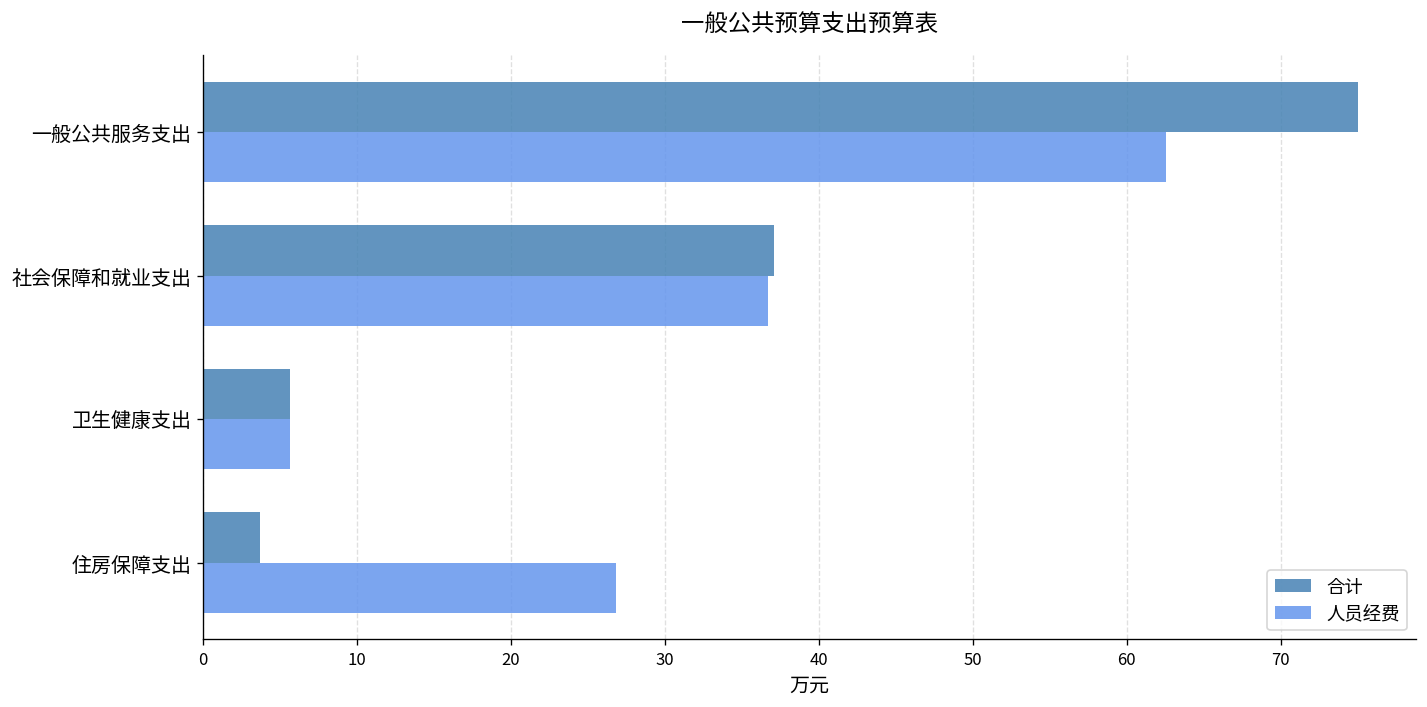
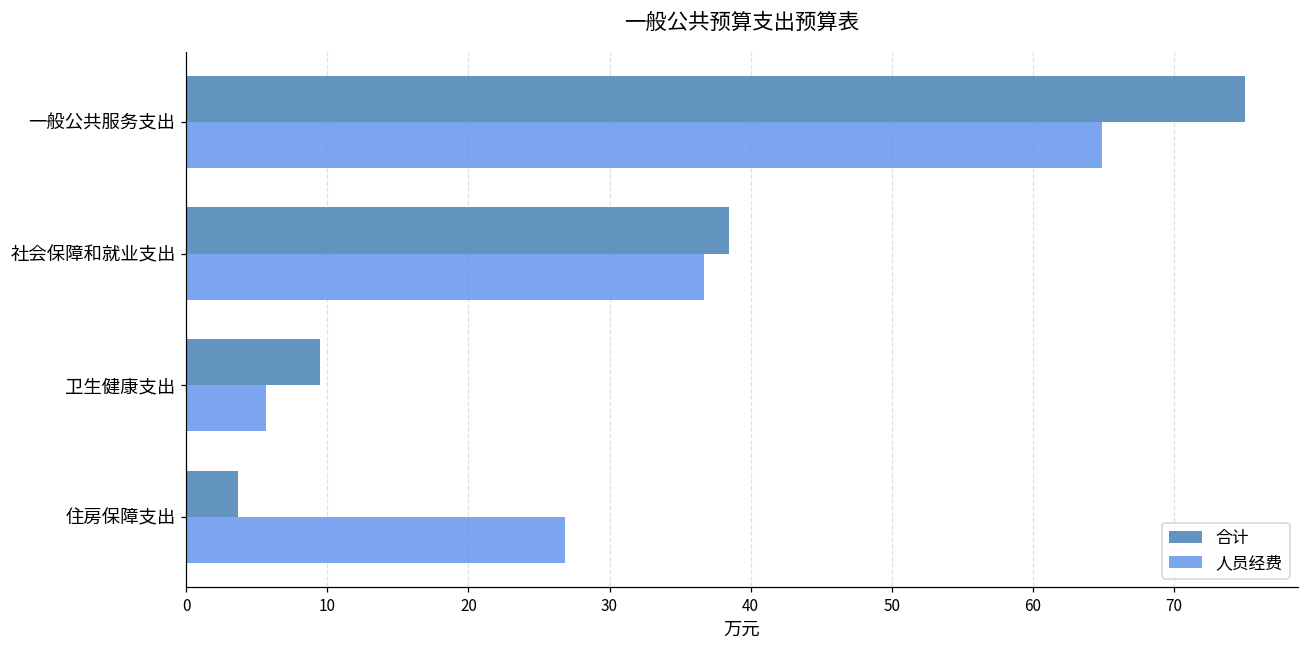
人员经费, 一般公共服务支出: 62.6 -> 64.9
合计, 社会保障和就业支出: 37.1 -> 38.5
合计, 卫生健康支出: 5.6 -> 9.5
